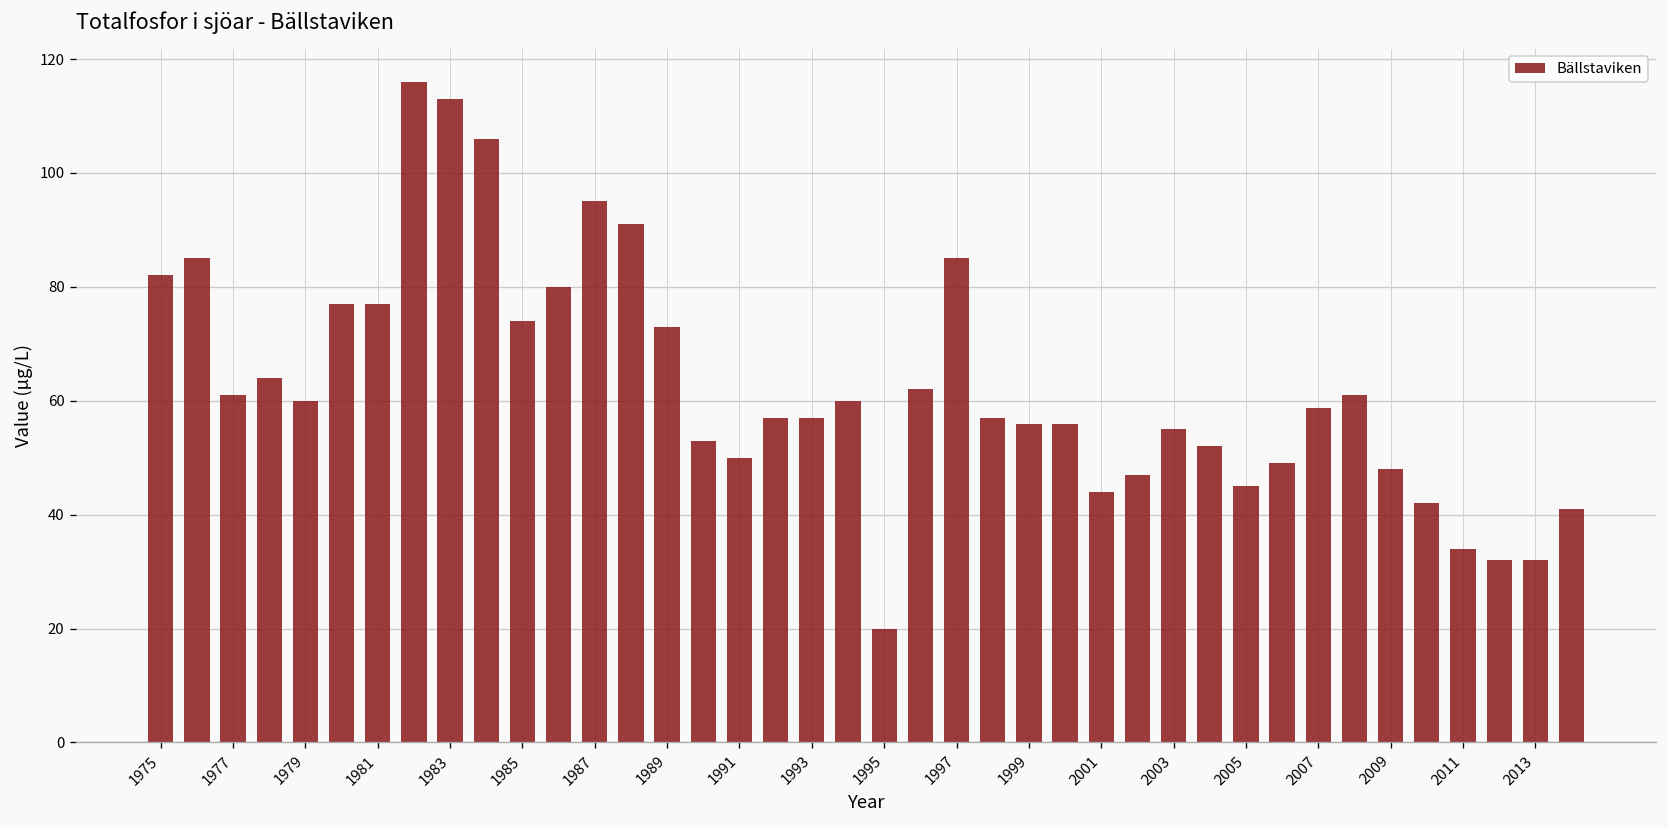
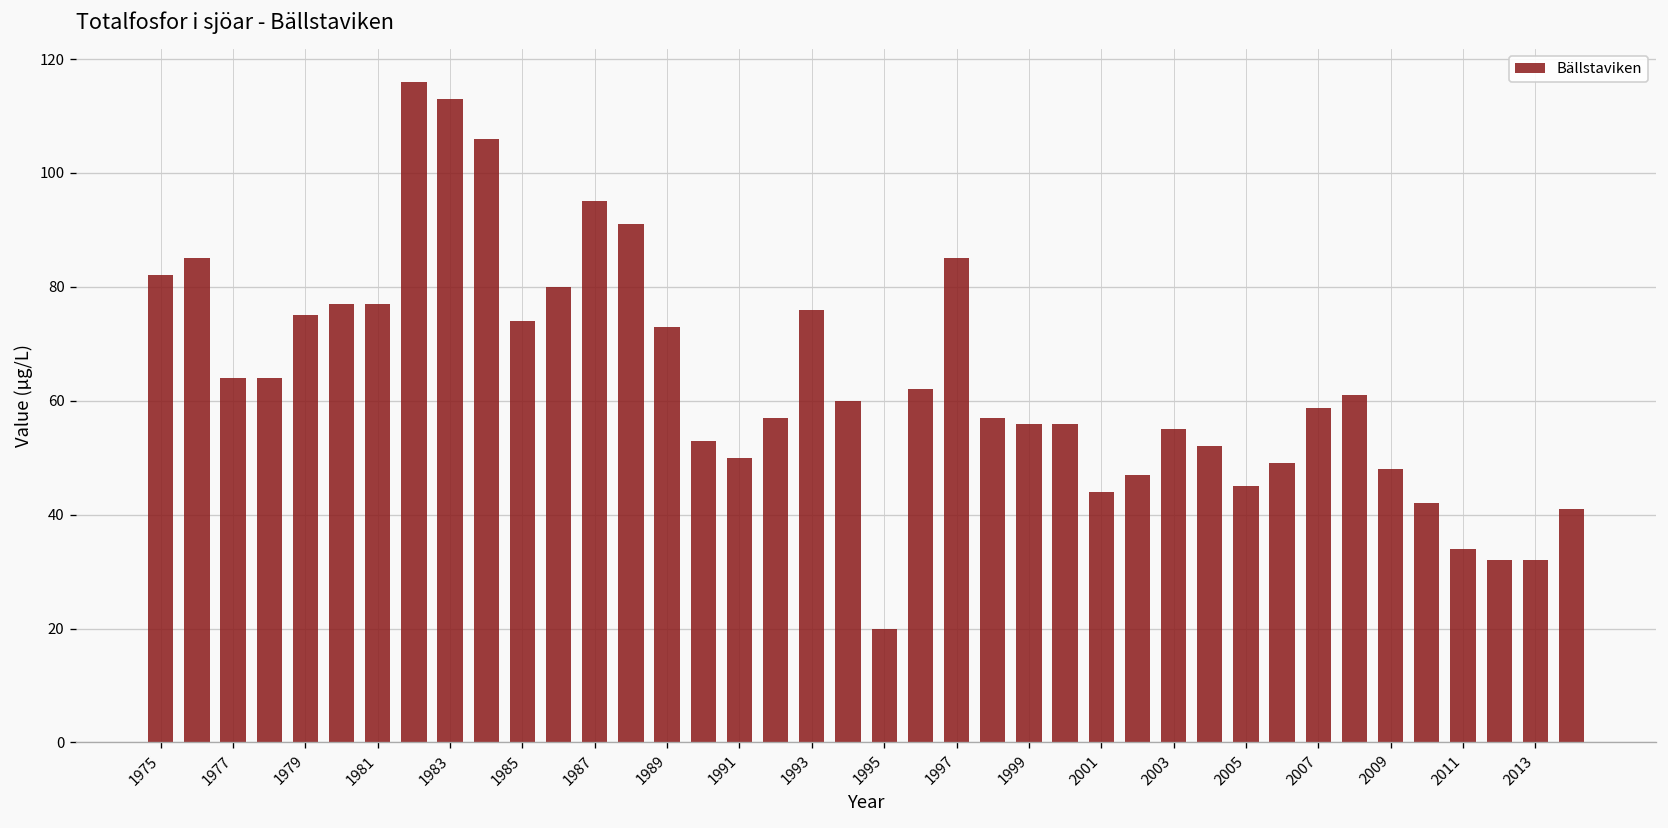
1977: 61 -> 64
1979: 60 -> 75
1993: 57 -> 76
